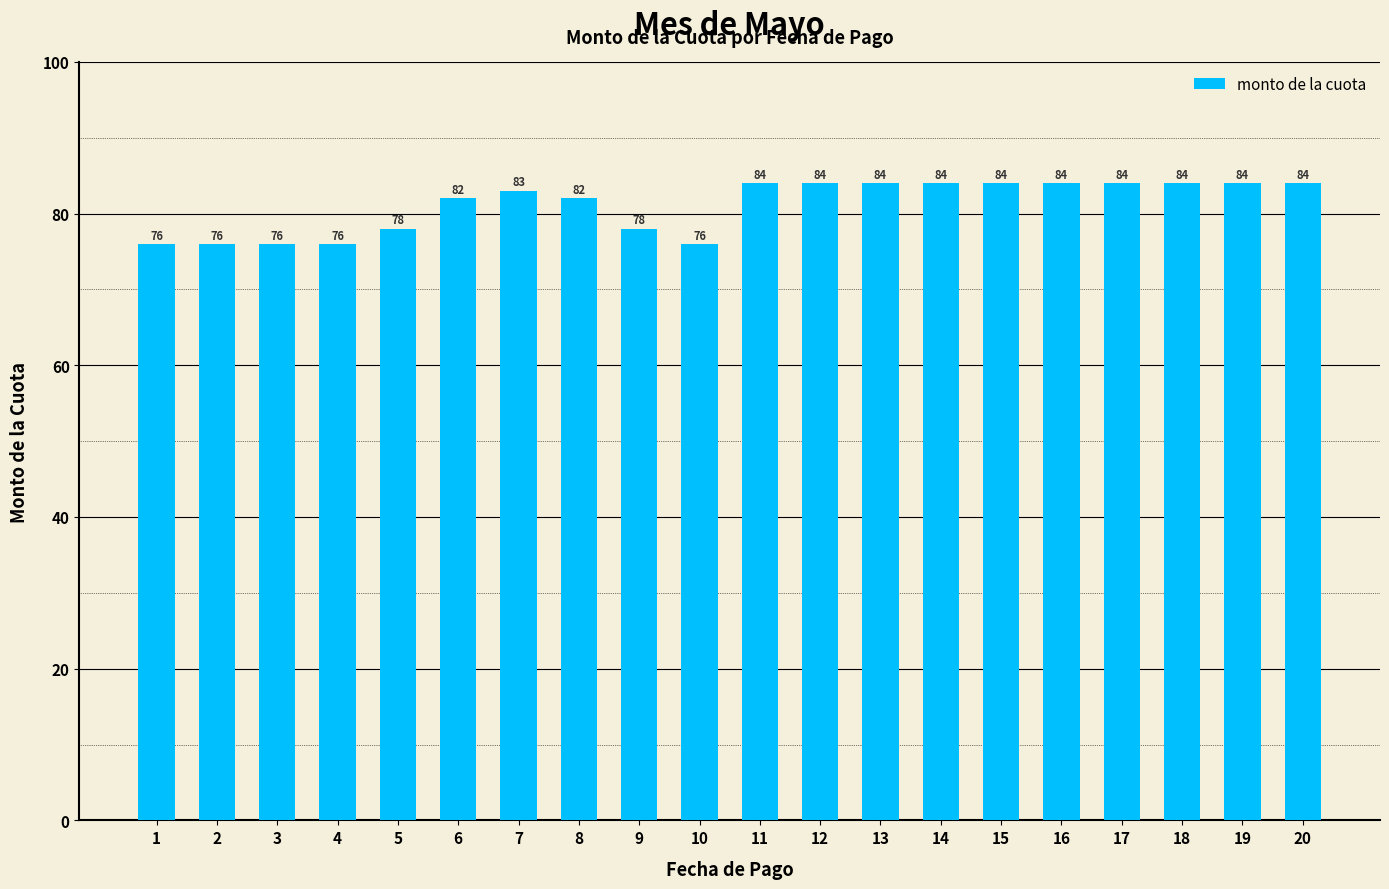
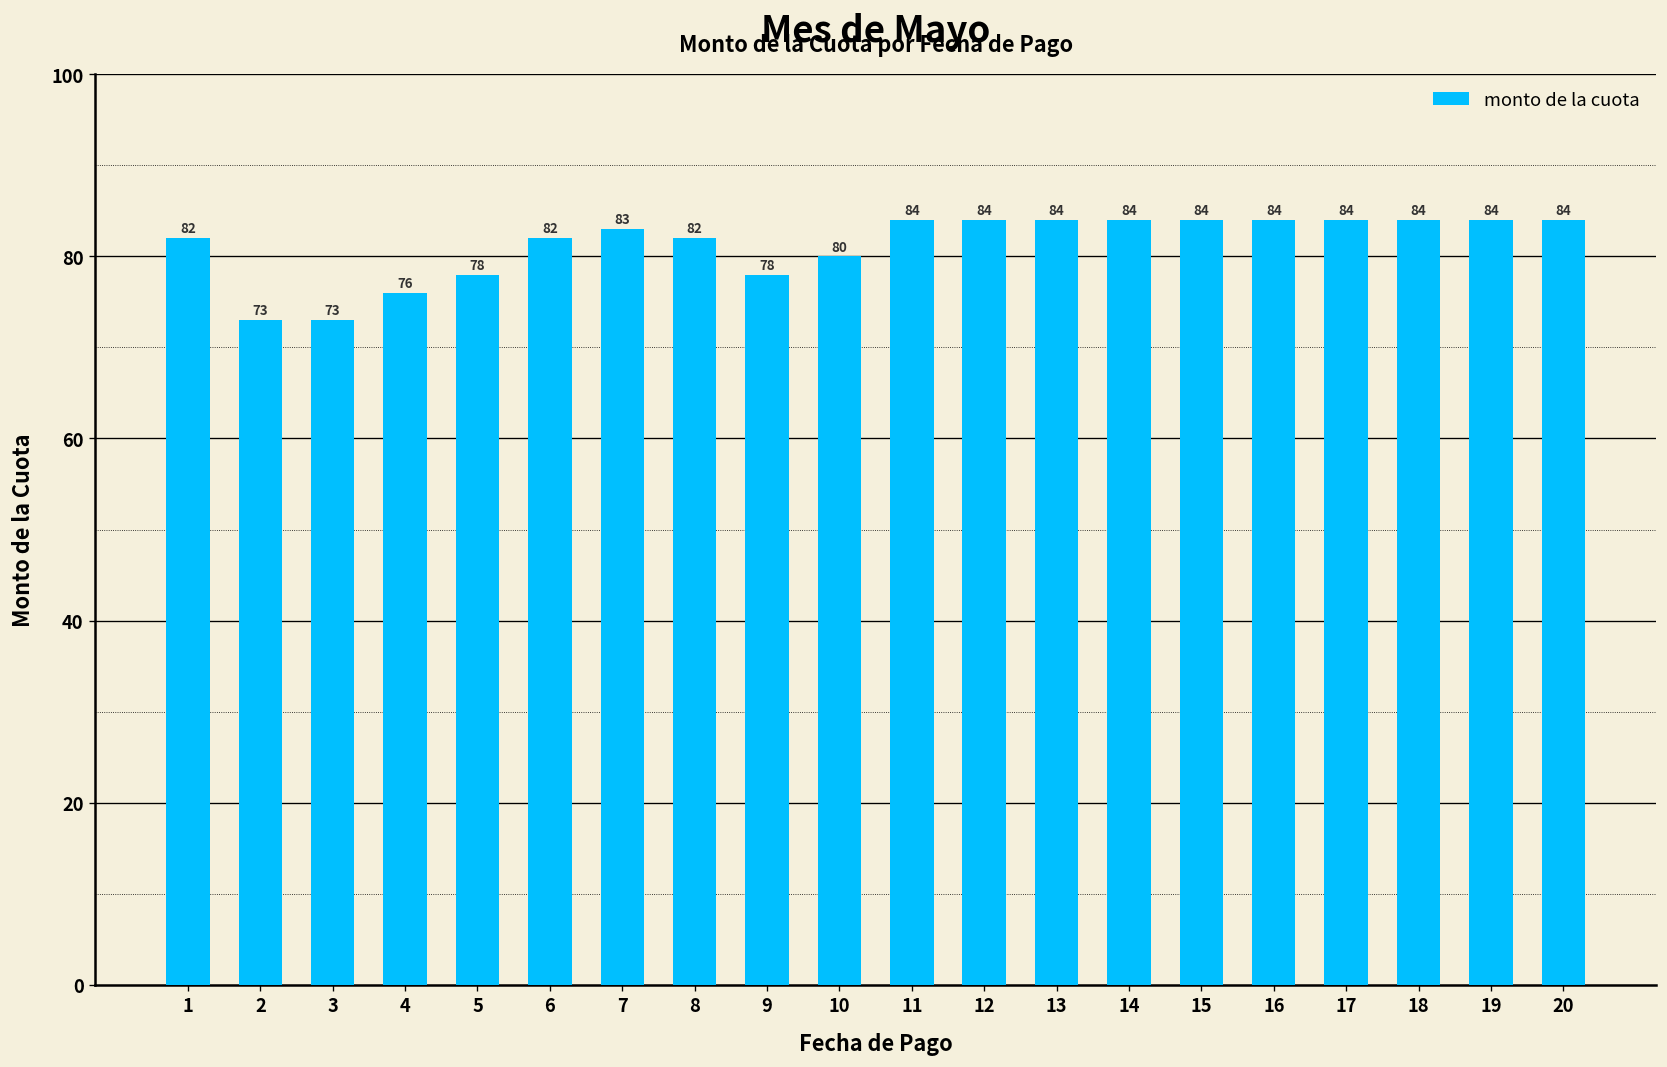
1: 76 -> 82
2: 76 -> 73
3: 76 -> 73
10: 76 -> 80
